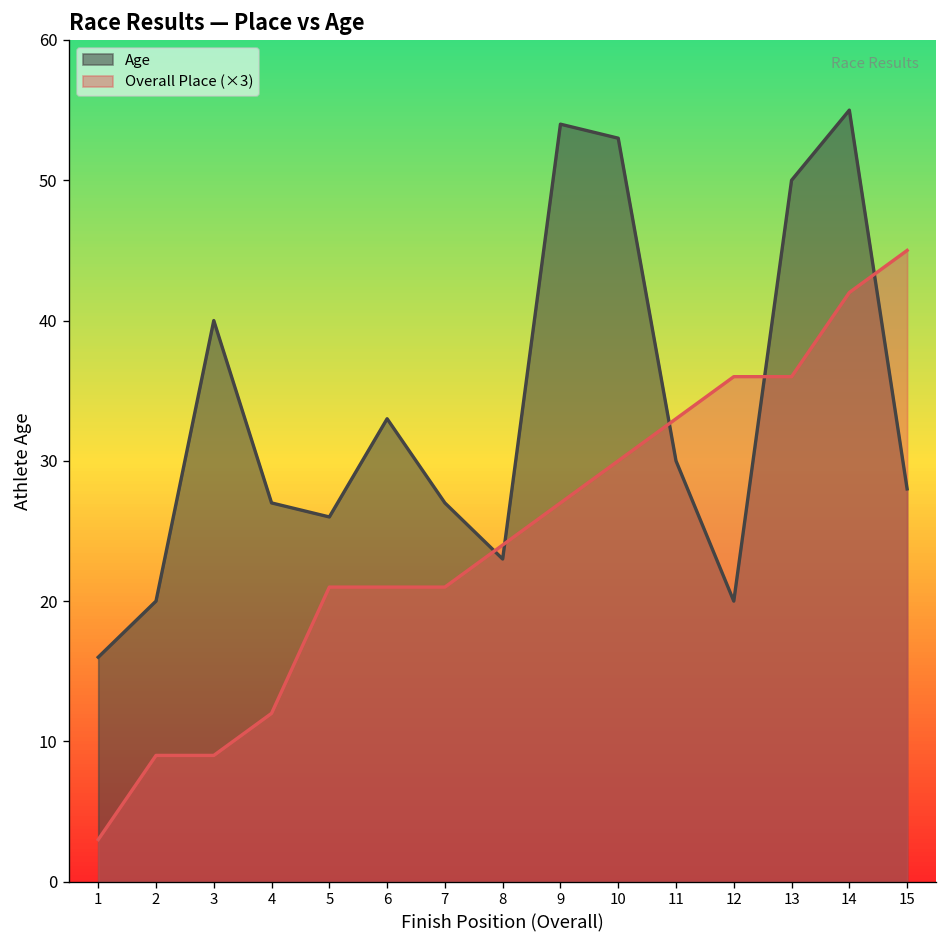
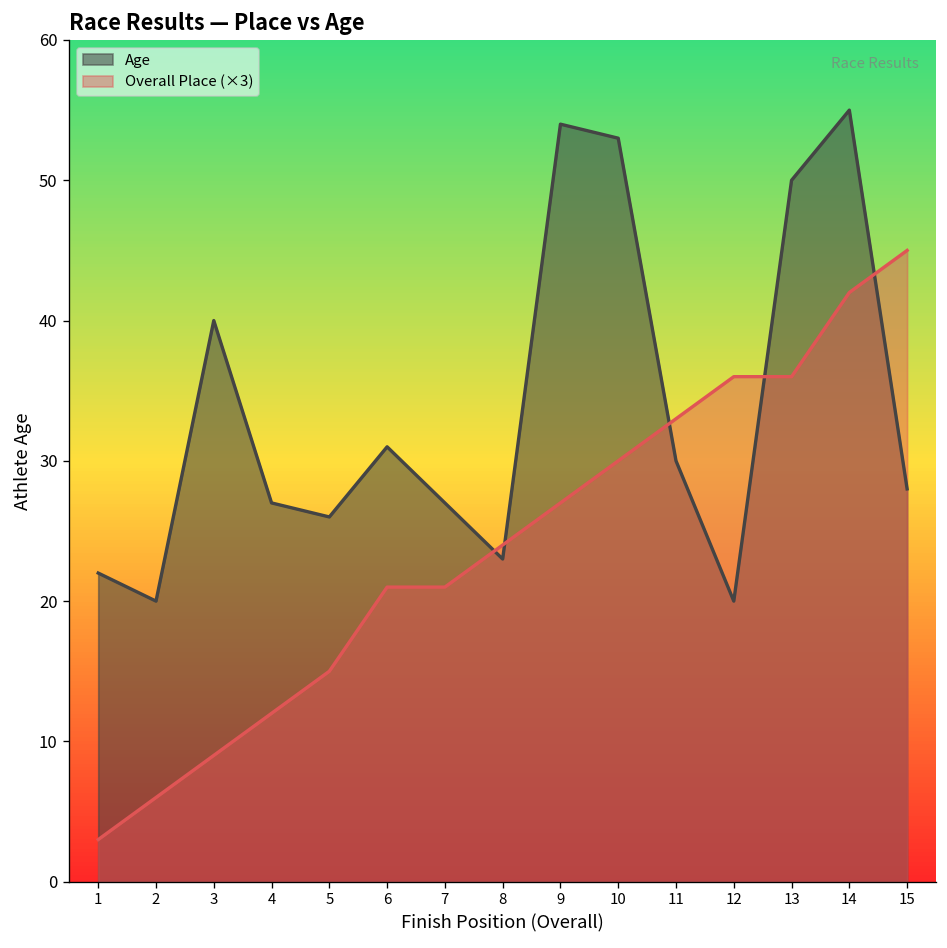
Age, 1: 16 -> 22
Overall Place (×3), 2: 9.0 -> 6.0
Overall Place (×3), 5: 21.0 -> 15.0
Age, 6: 33 -> 31
